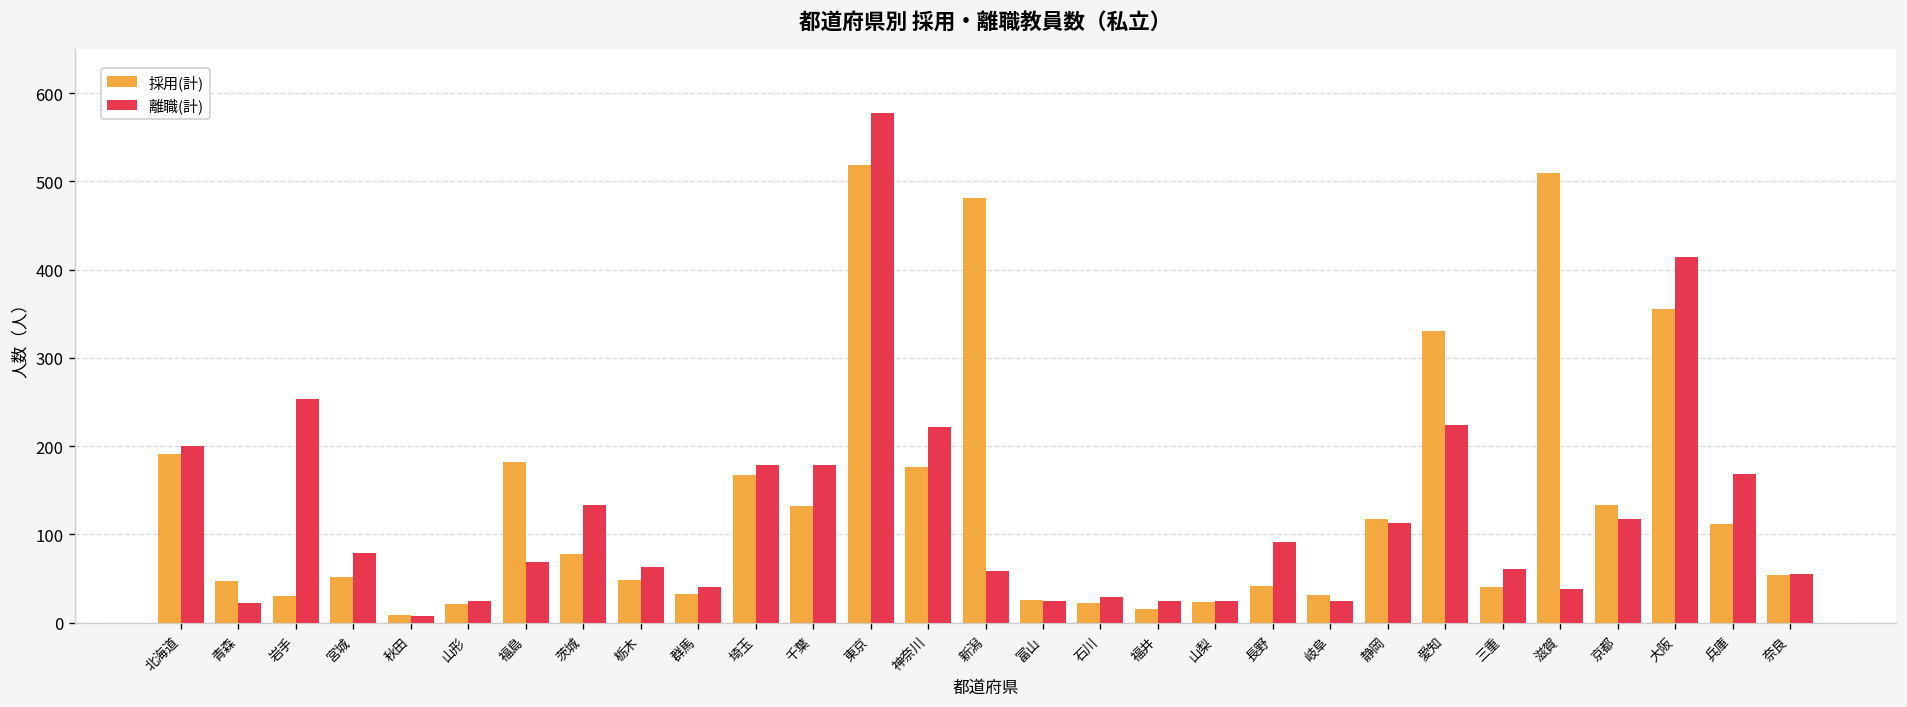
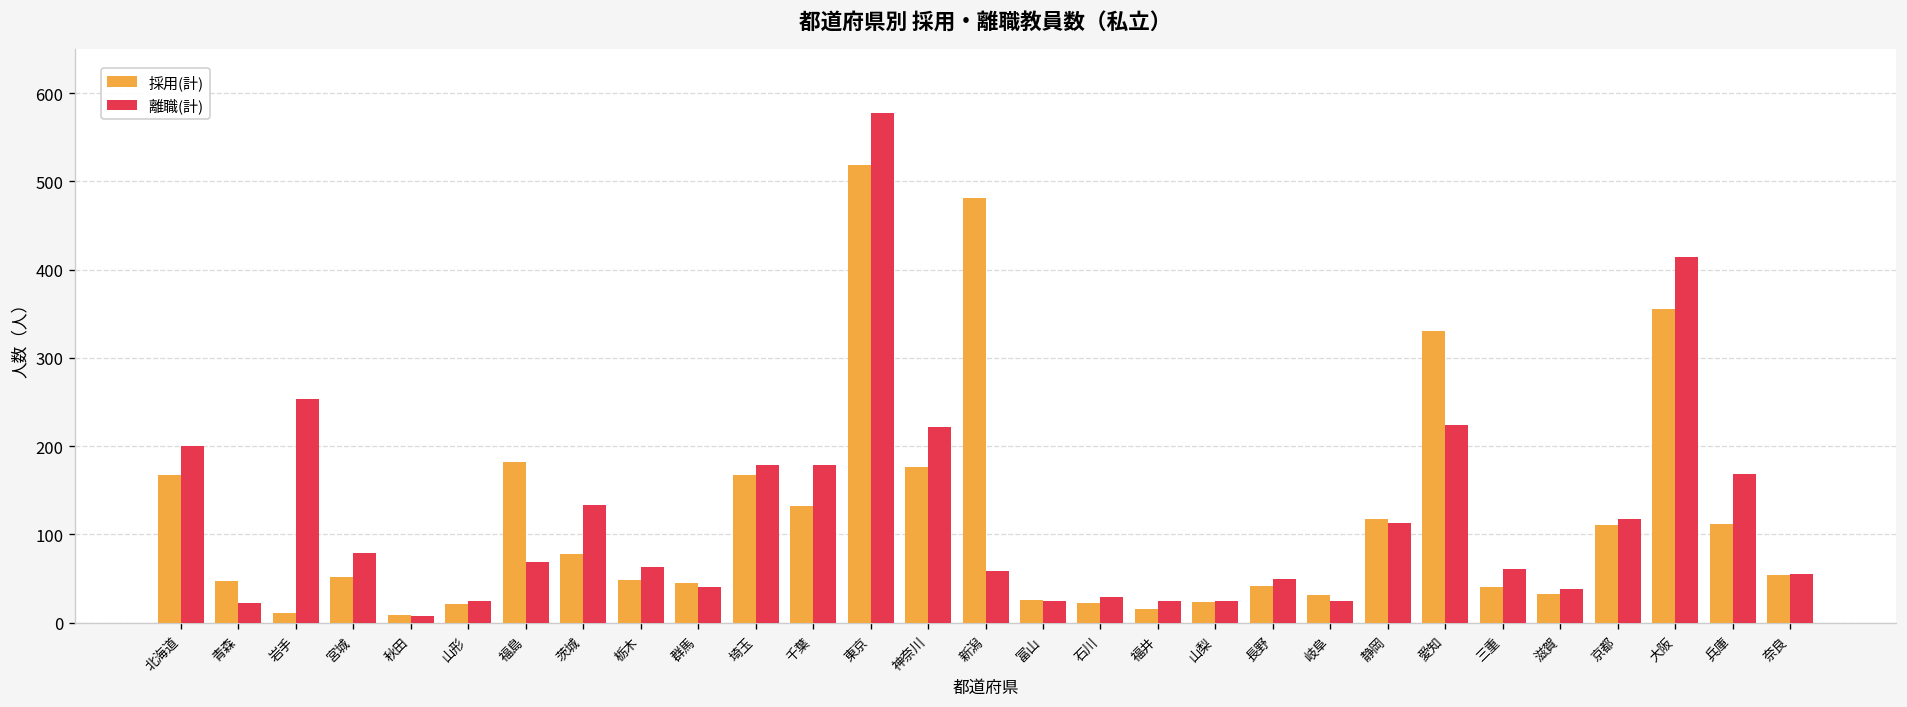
採用(計), 北海道: 190 -> 170
採用(計), 岩手: 30 -> 10
採用(計), 群馬: 30 -> 50
離職(計), 長野: 90 -> 50
採用(計), 滋賀: 510 -> 30
採用(計), 京都: 130 -> 110
